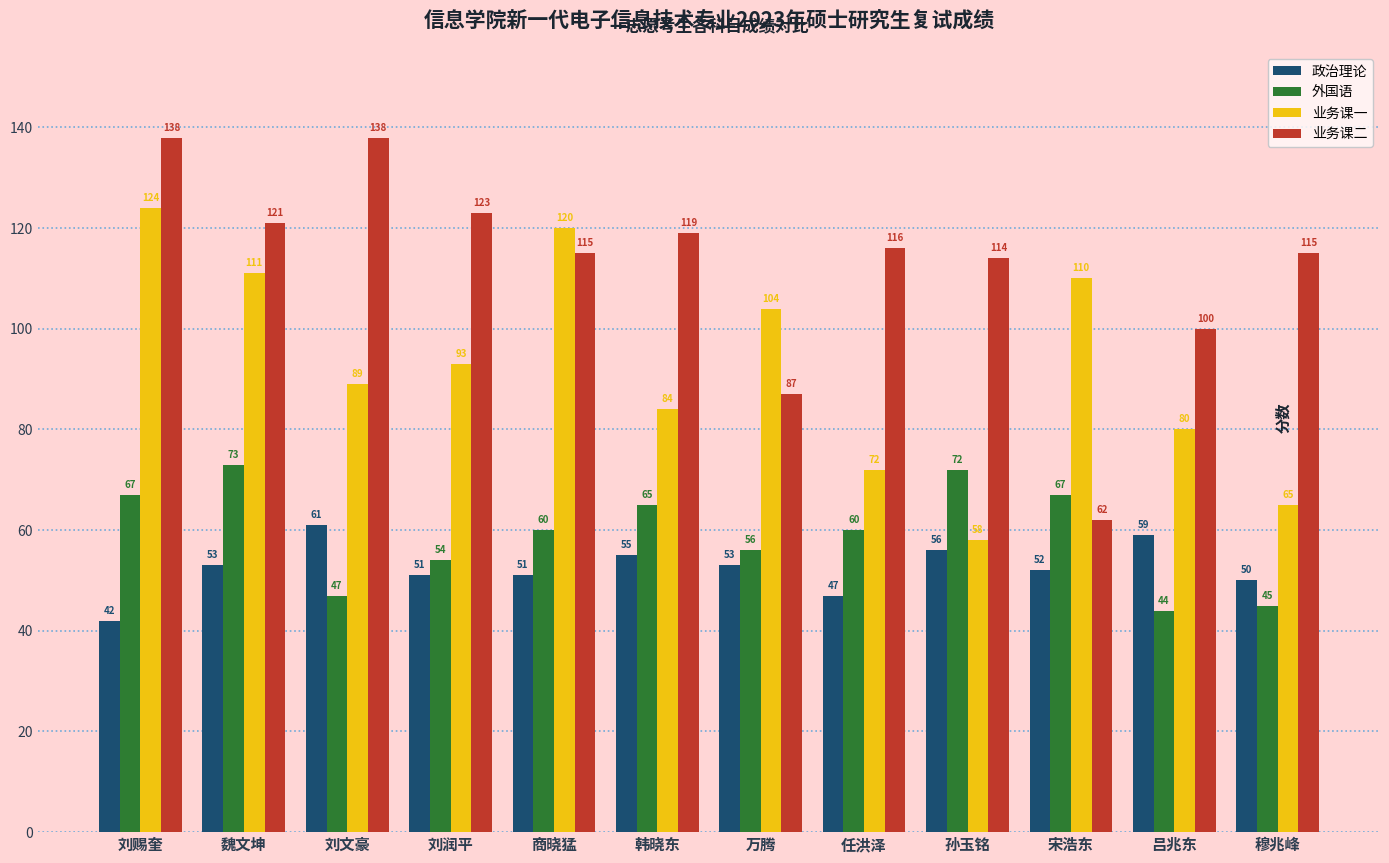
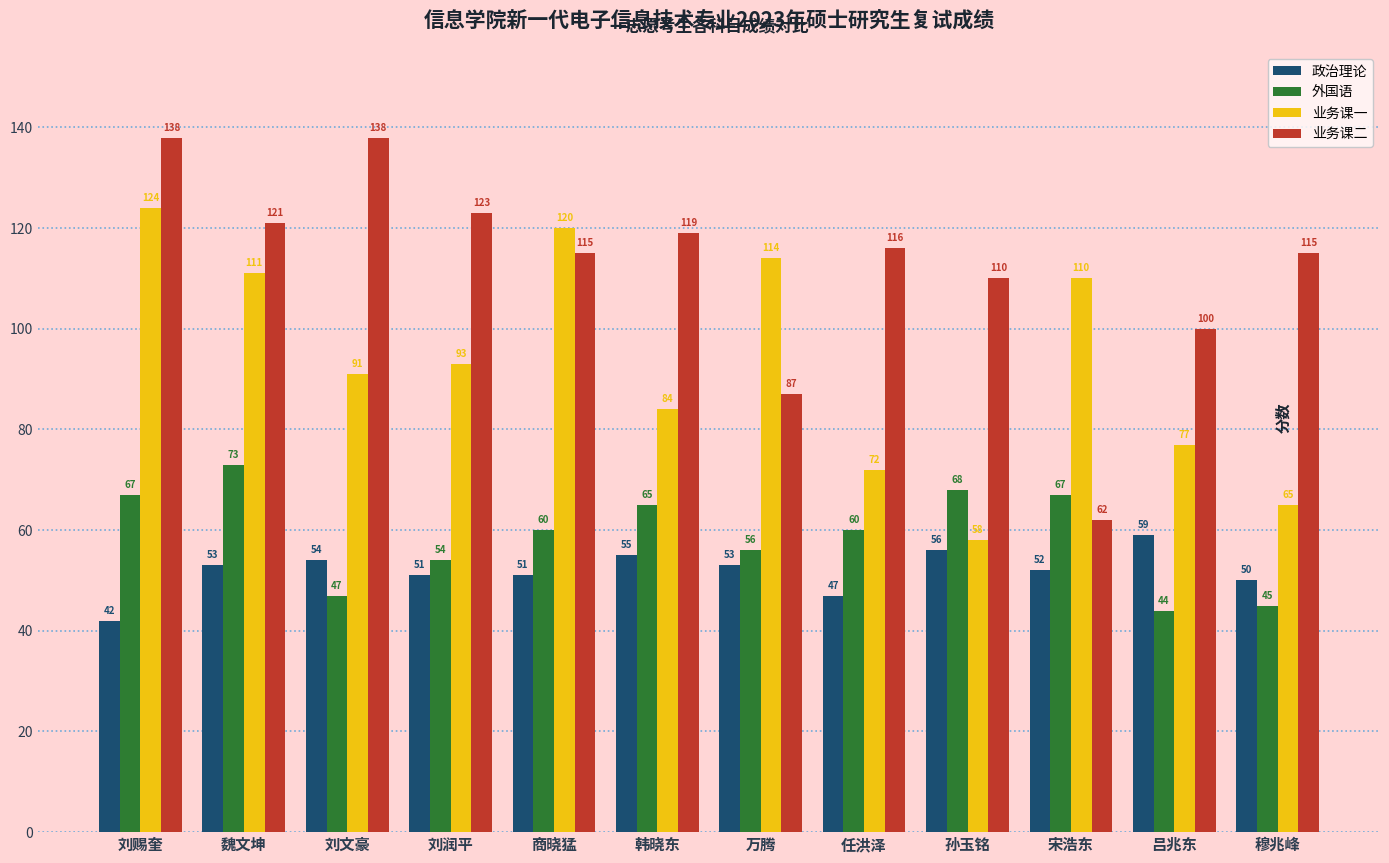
政治理论, 刘文豪: 61 -> 54
业务课一, 刘文豪: 89 -> 91
业务课一, 万腾: 104 -> 114
外国语, 孙玉铭: 72 -> 68
业务课二, 孙玉铭: 114 -> 110
业务课一, 吕兆东: 80 -> 77
